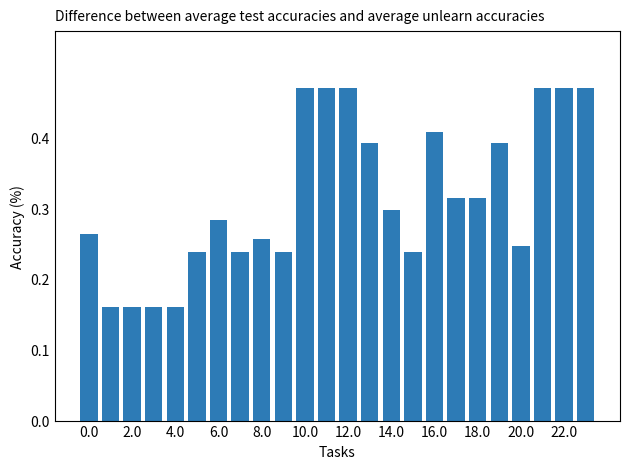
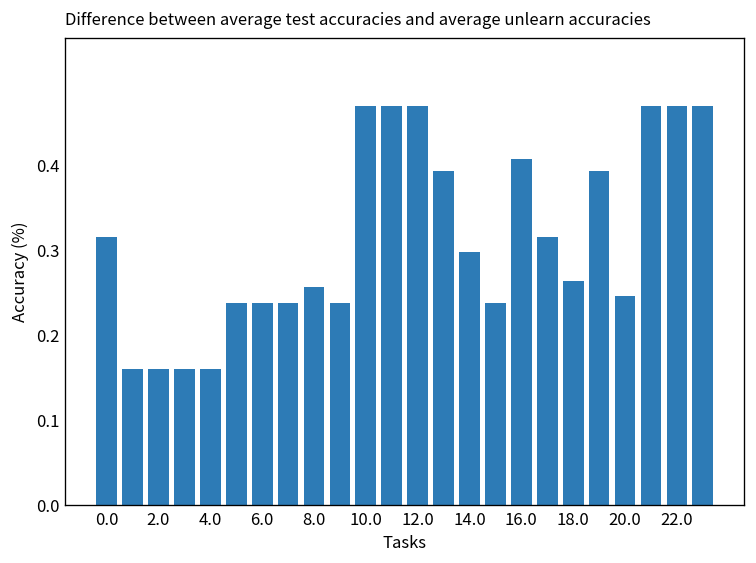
0.0: 0.26 -> 0.31
6.0: 0.28 -> 0.24
18.0: 0.31 -> 0.26
